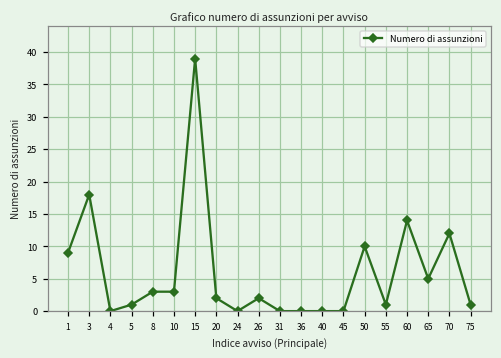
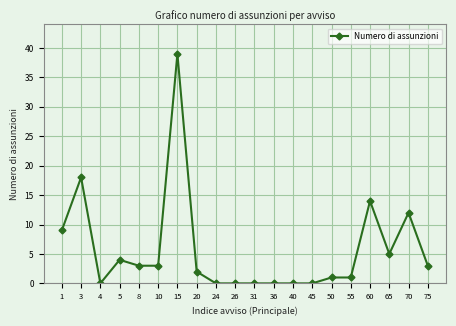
5: 1 -> 4
26: 2 -> 0
50: 10 -> 1
75: 1 -> 3
